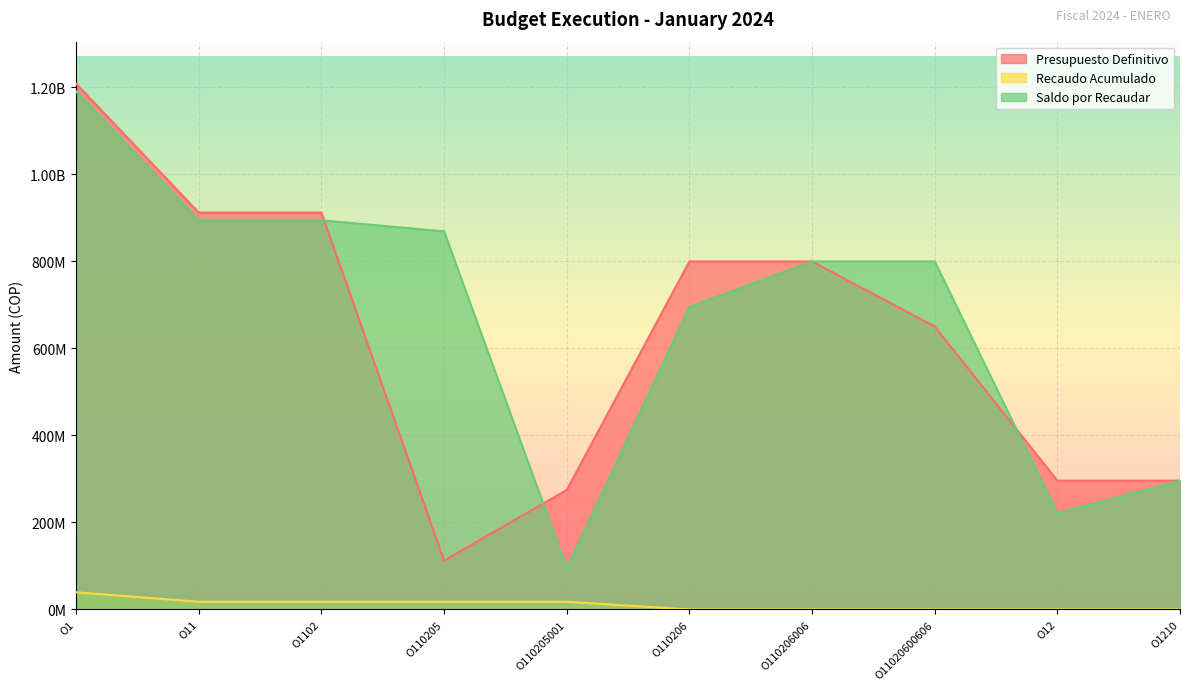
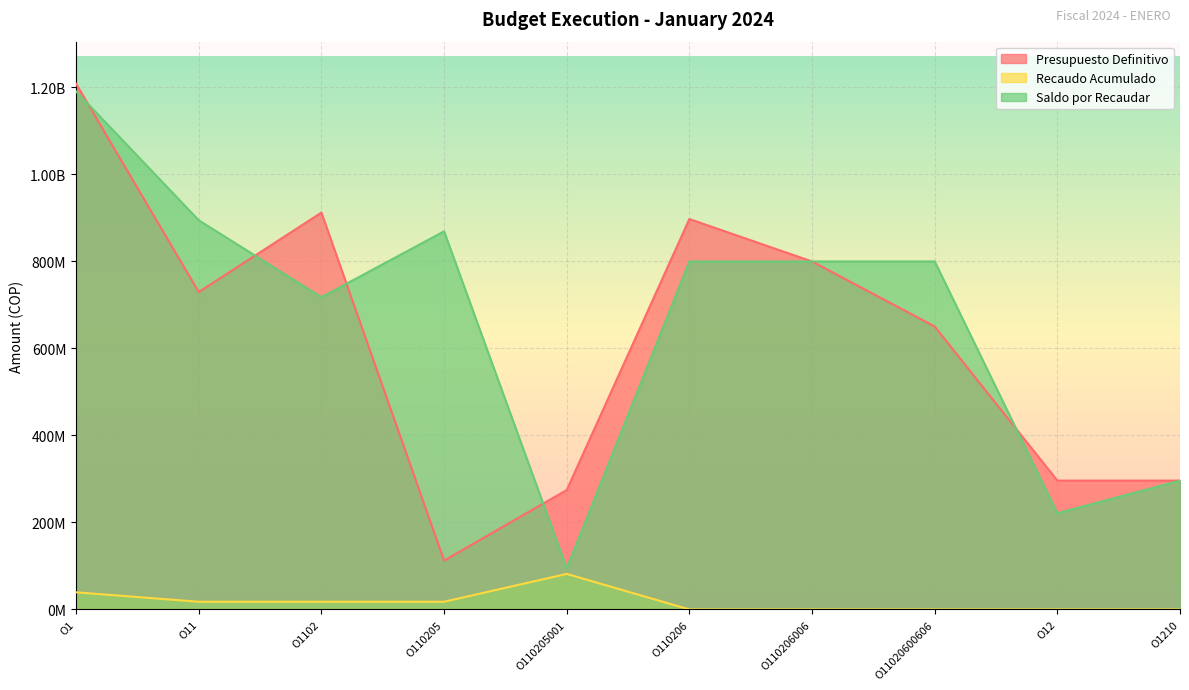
Presupuesto Definitivo, O11: 910000000 -> 730000000
Saldo por Recaudar, O1102: 890000000 -> 720000000
Recaudo Acumulado, O110205001: 20000000 -> 80000000
Presupuesto Definitivo, O110206: 800000000 -> 900000000
Saldo por Recaudar, O110206: 700000000 -> 800000000
